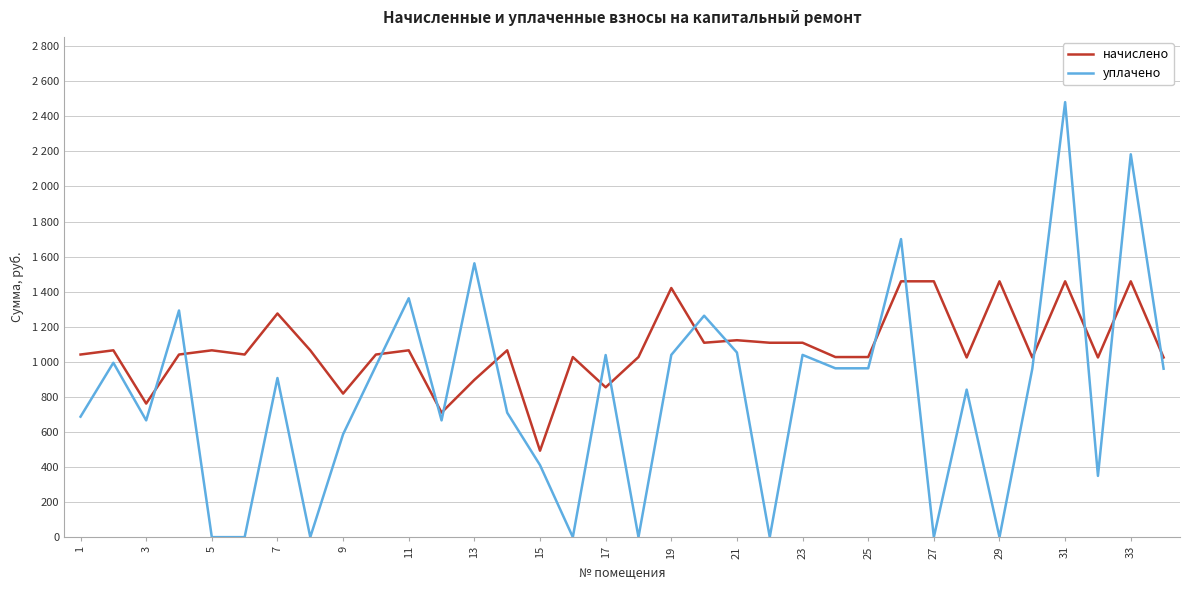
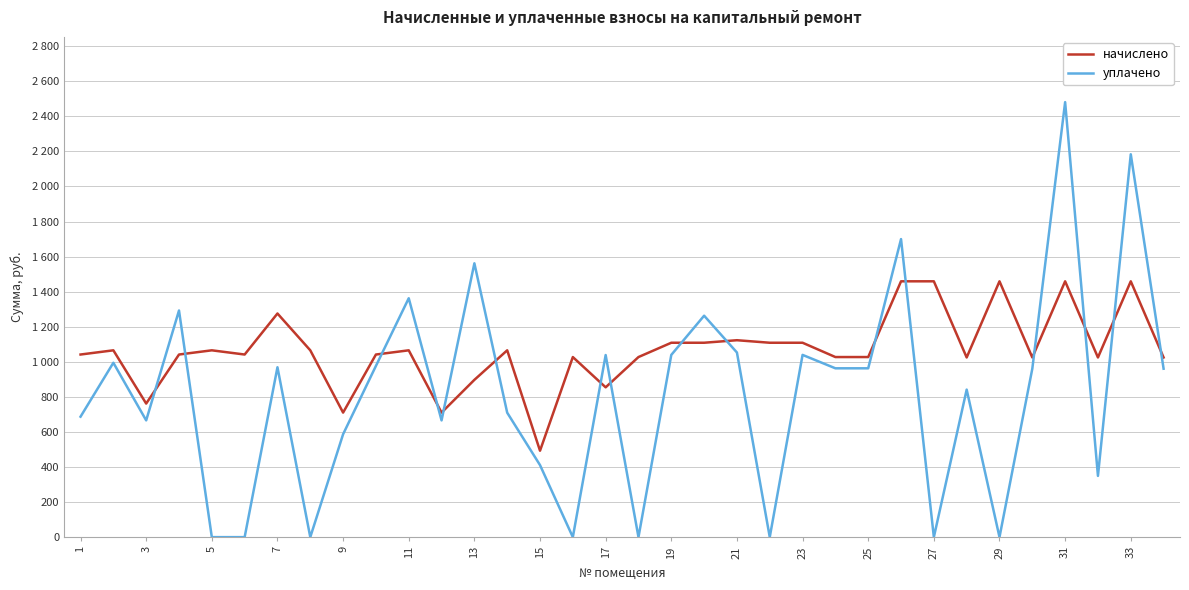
уплачено, 7: 910 -> 970
начислено, 9: 820 -> 710
начислено, 19: 1420 -> 1110
